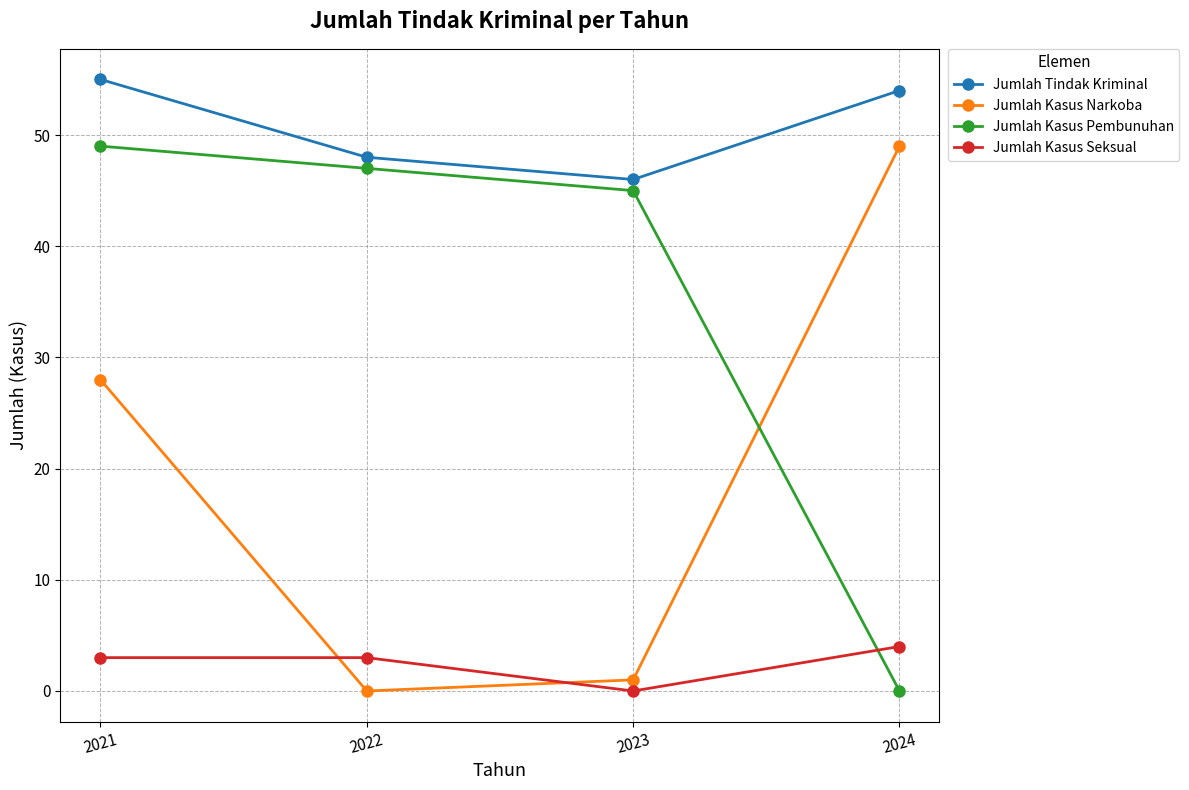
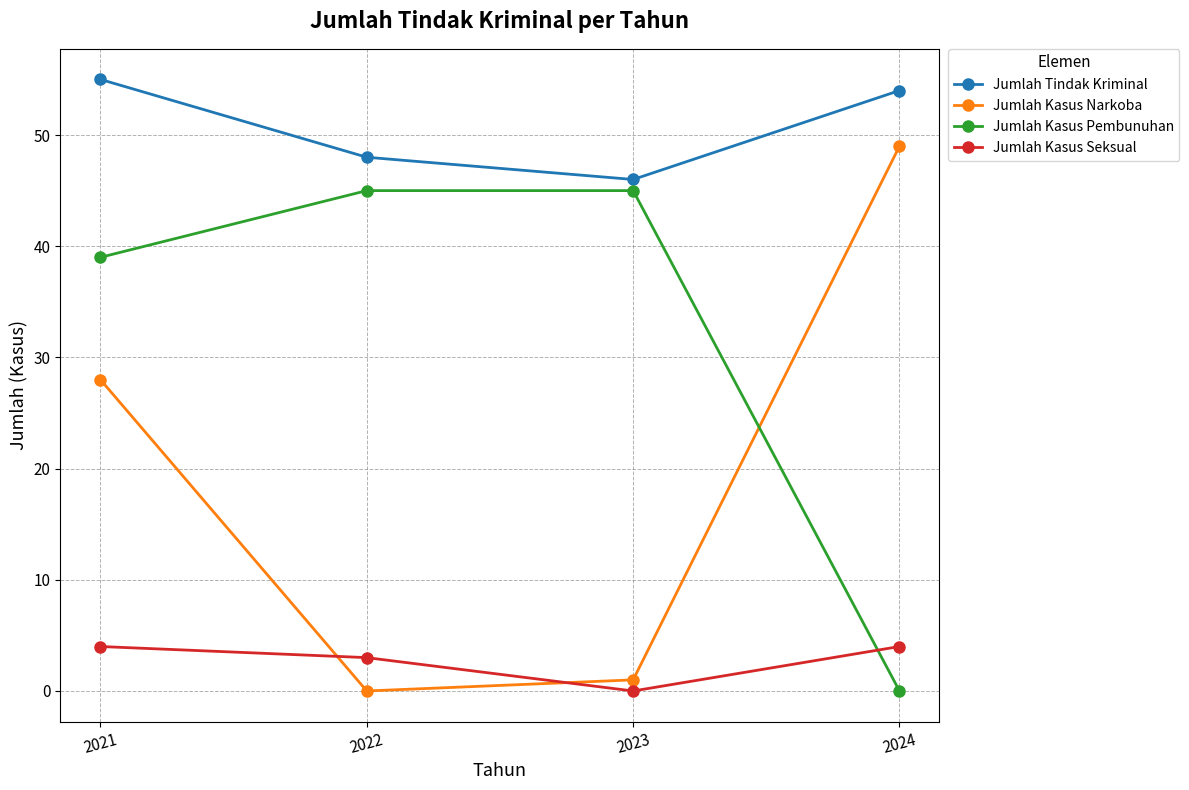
Jumlah Kasus Pembunuhan, 2021: 49 -> 39
Jumlah Kasus Seksual, 2021: 3 -> 4
Jumlah Kasus Pembunuhan, 2022: 47 -> 45
